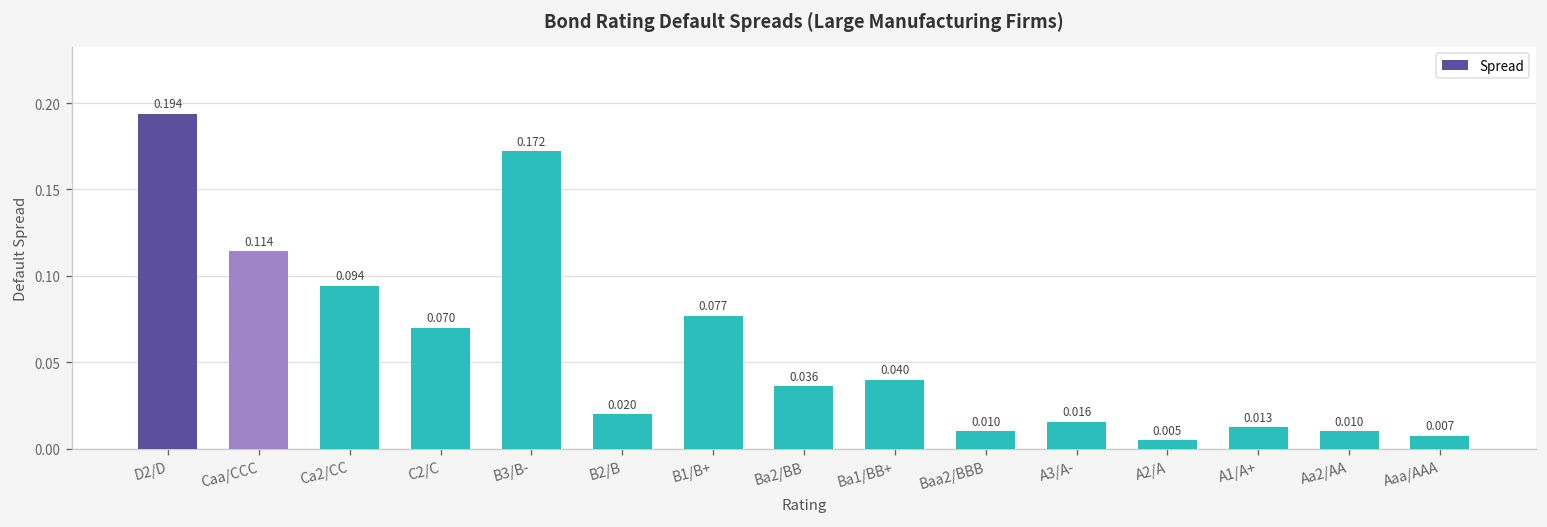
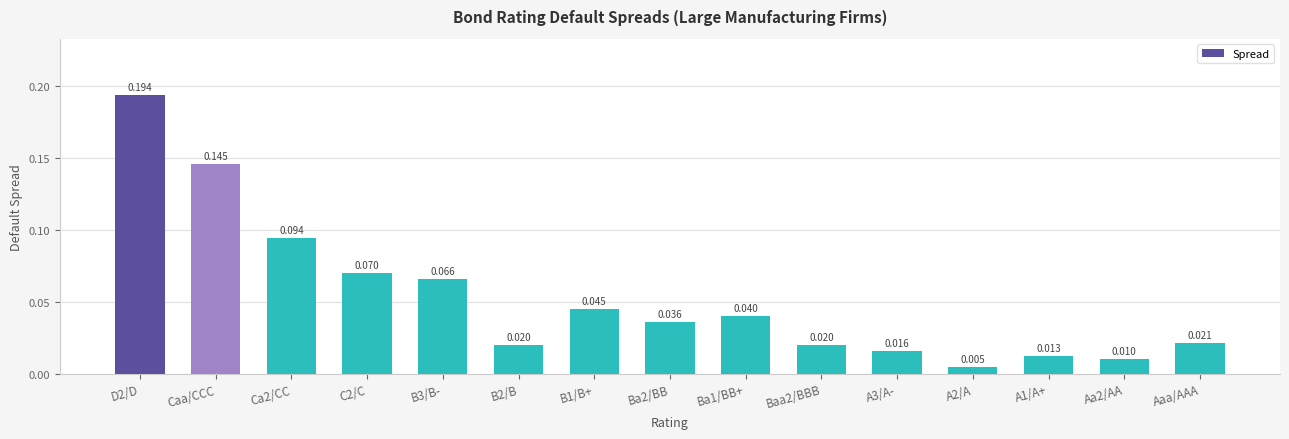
Caa/CCC: 0.114 -> 0.145
B3/B-: 0.172 -> 0.066
B1/B+: 0.077 -> 0.045
Baa2/BBB: 0.010 -> 0.020
Aaa/AAA: 0.007 -> 0.021
